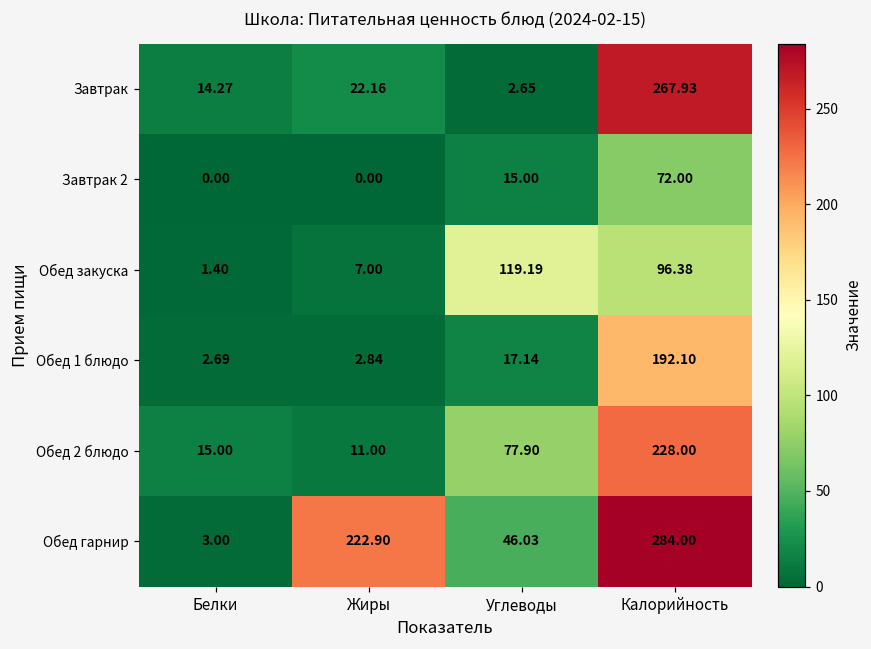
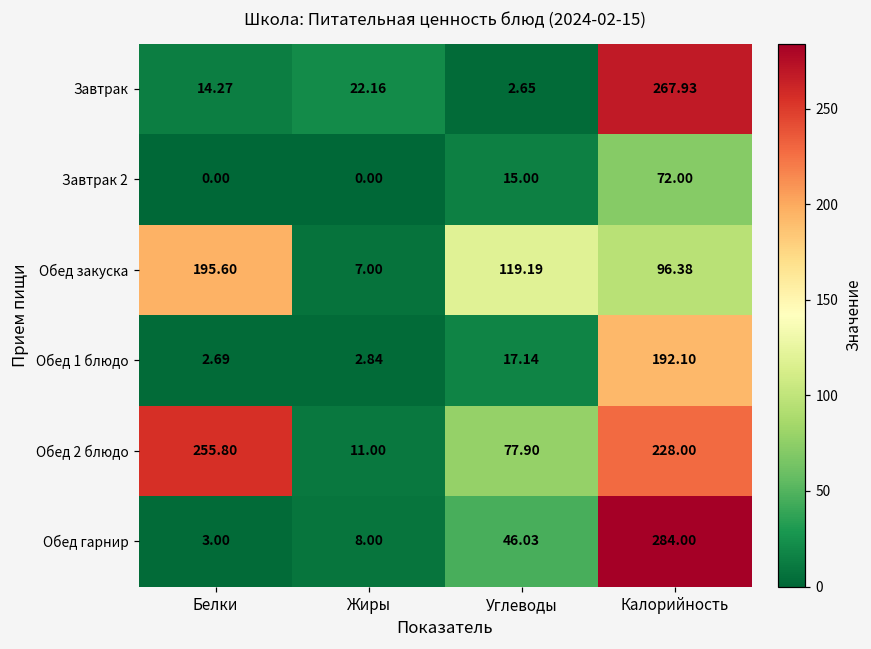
Обед закуска, Белки: 1.40 -> 195.60
Обед 2 блюдо, Белки: 15.00 -> 255.80
Обед гарнир, Жиры: 222.90 -> 8.00
